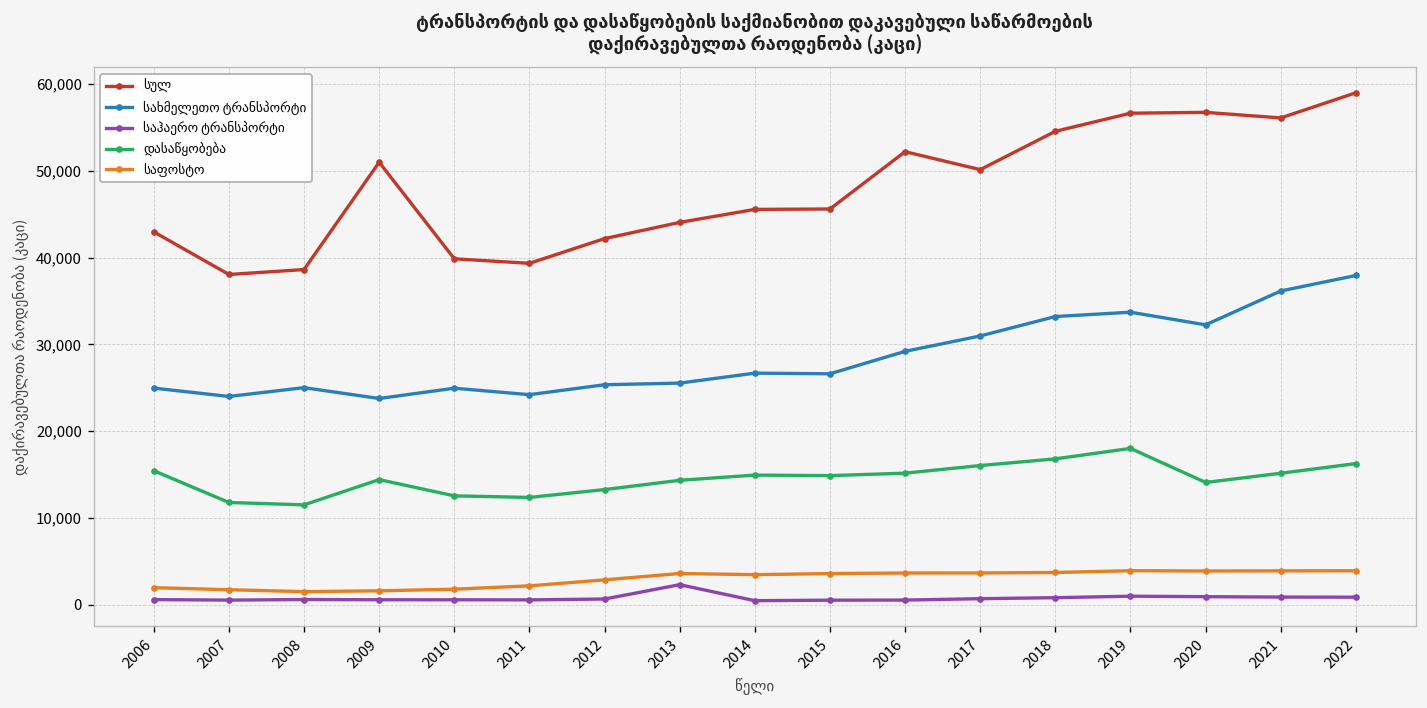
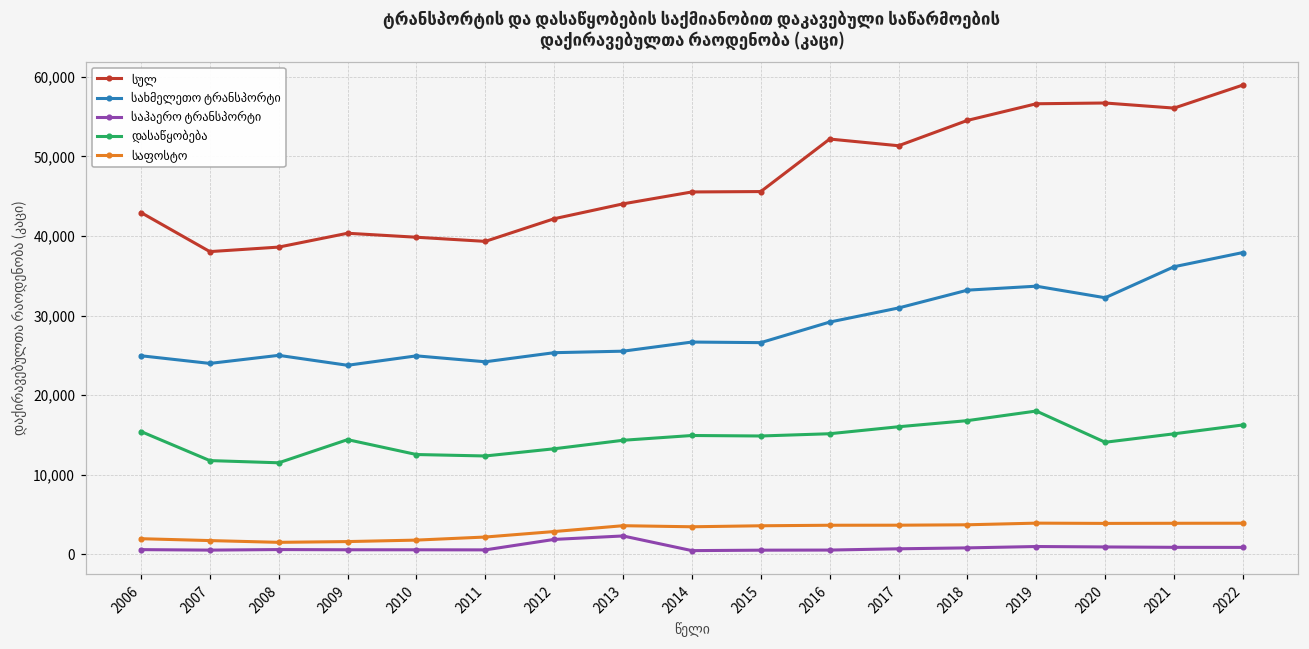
სულ, 2009: 51,000 -> 40,000
საჰაერო ტრანსპორტი, 2012: 1,000 -> 2,000
სულ, 2017: 50,000 -> 51,000
